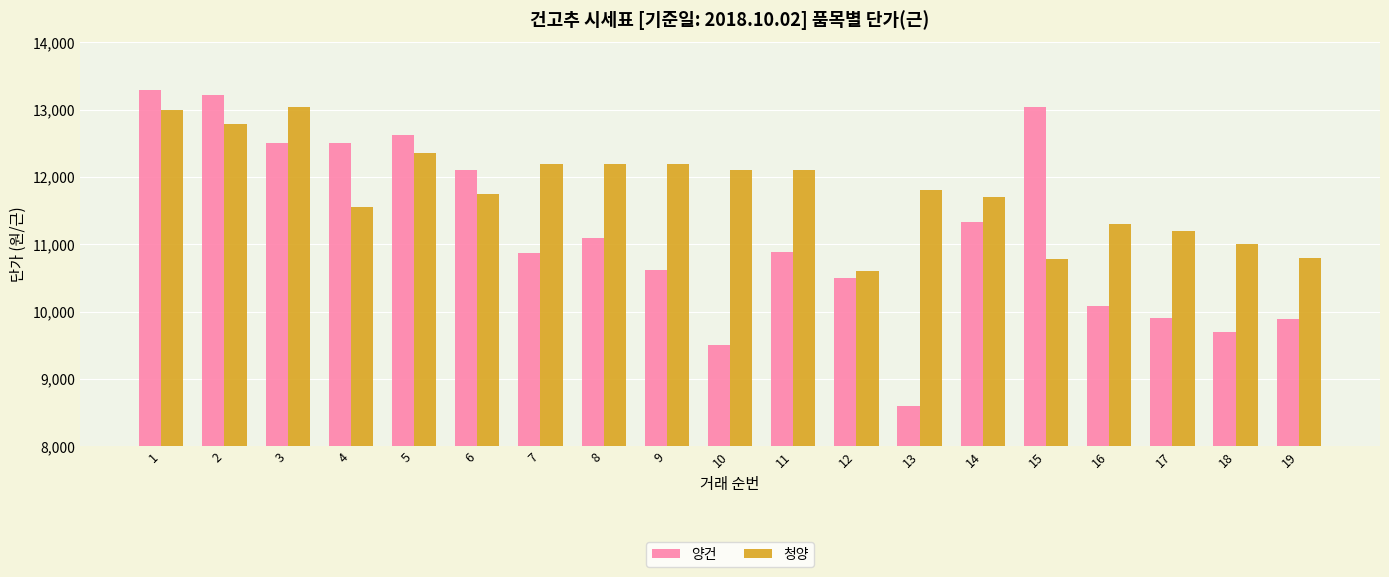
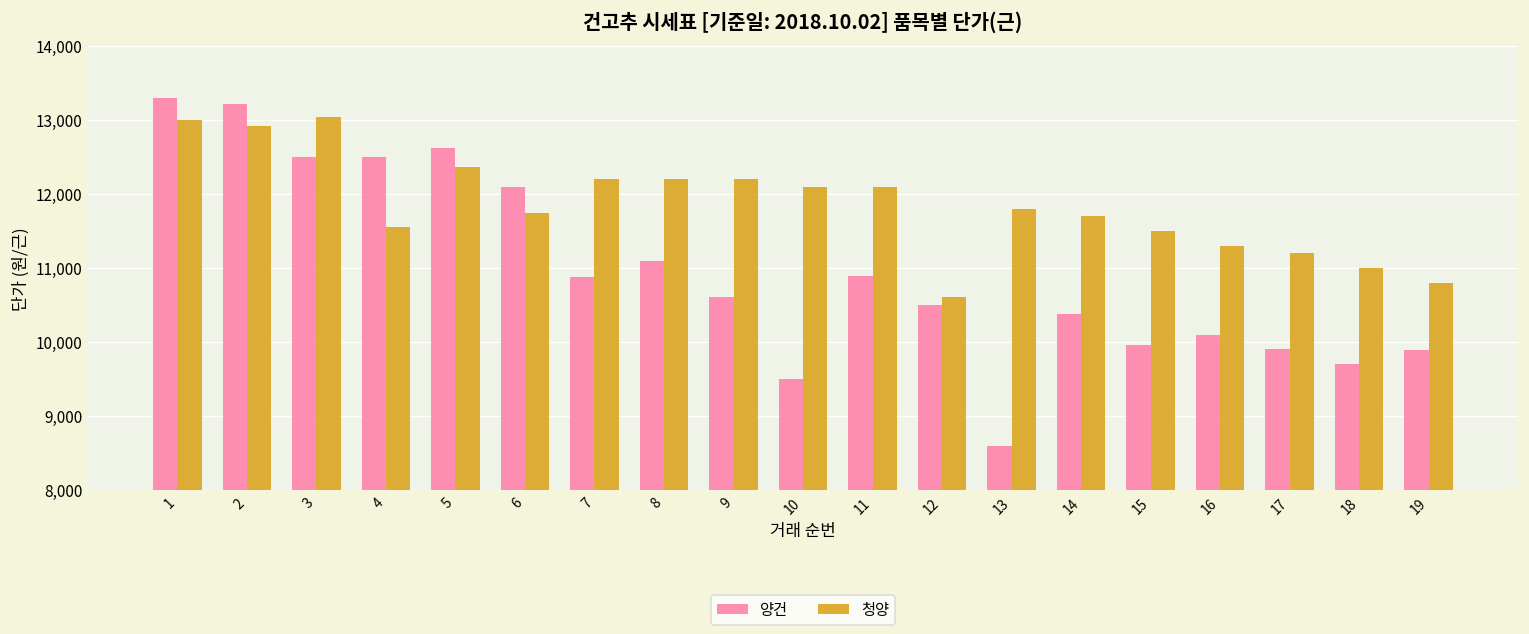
청양, 2: 12,800 -> 12,900
양건, 14: 11,300 -> 10,400
양건, 15: 13,000 -> 10,000
청양, 15: 10,800 -> 11,500
